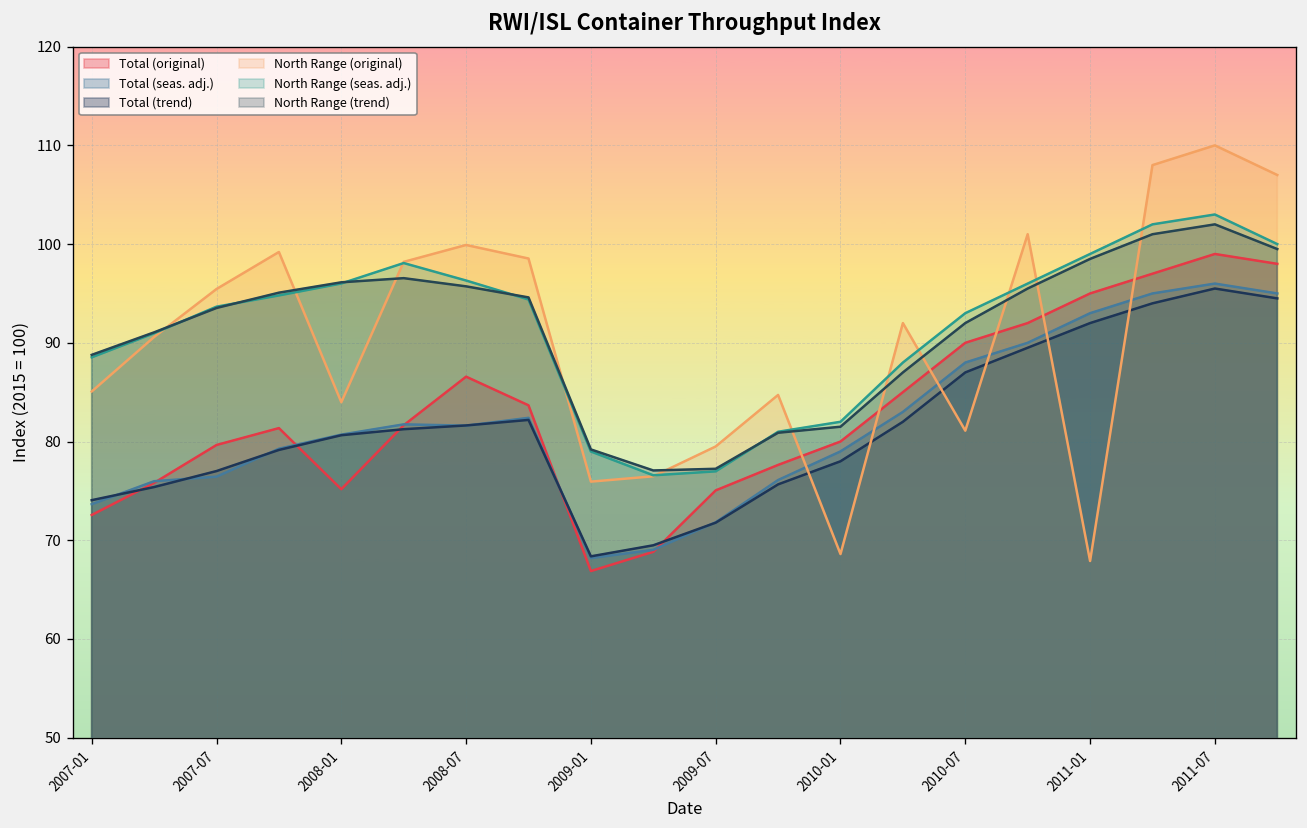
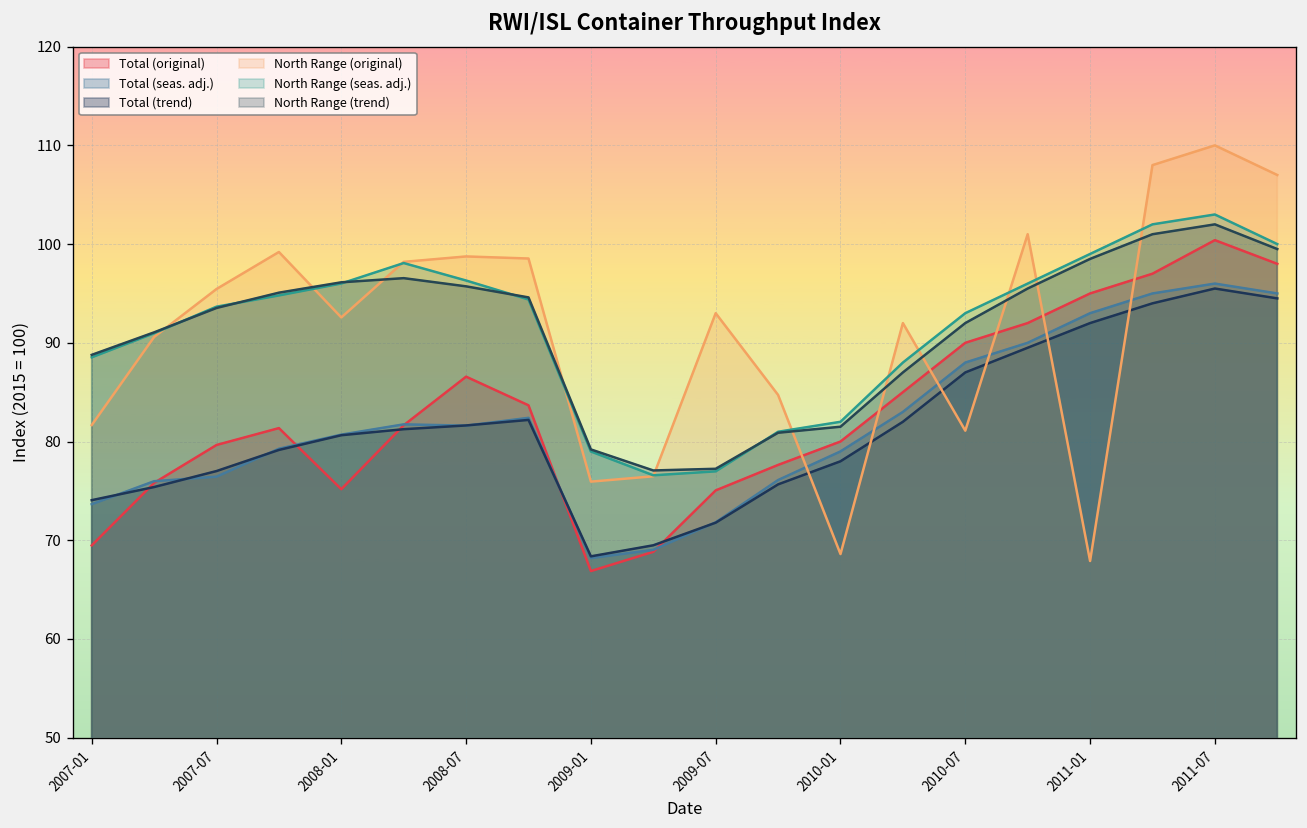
Total (original), 2007-01: 73 -> 69
North Range (original), 2007-01: 85 -> 82
North Range (original), 2008-01: 84 -> 93
North Range (original), 2008-07: 100 -> 99
North Range (original), 2009-07: 80 -> 93
Total (original), 2011-07: 99 -> 100
